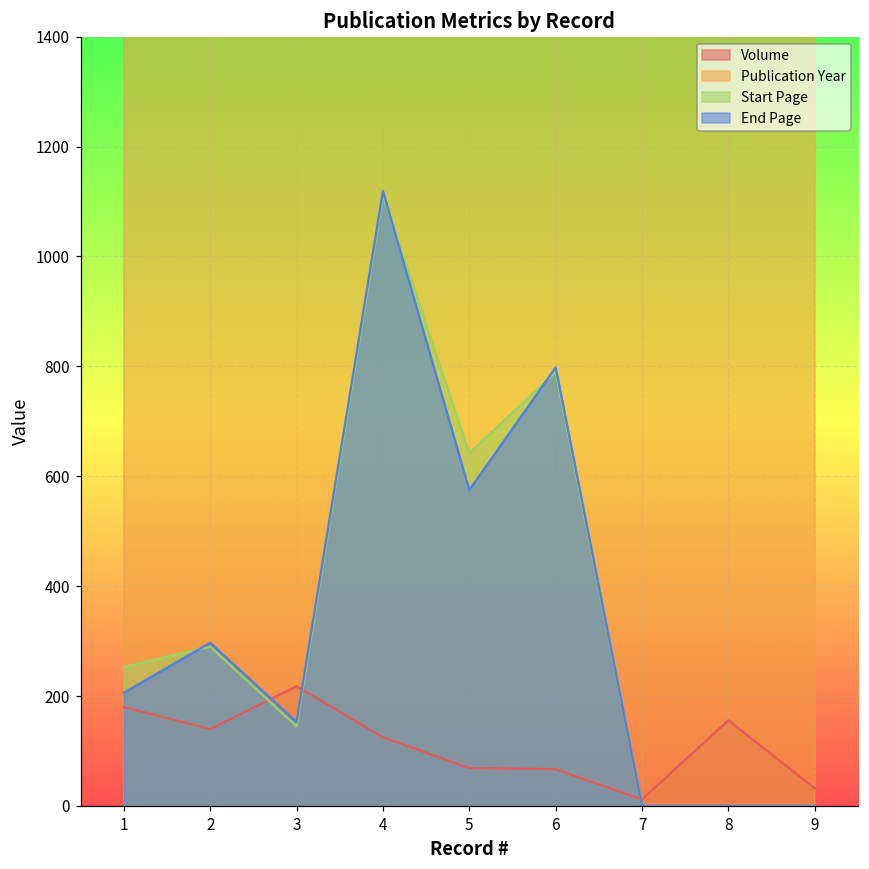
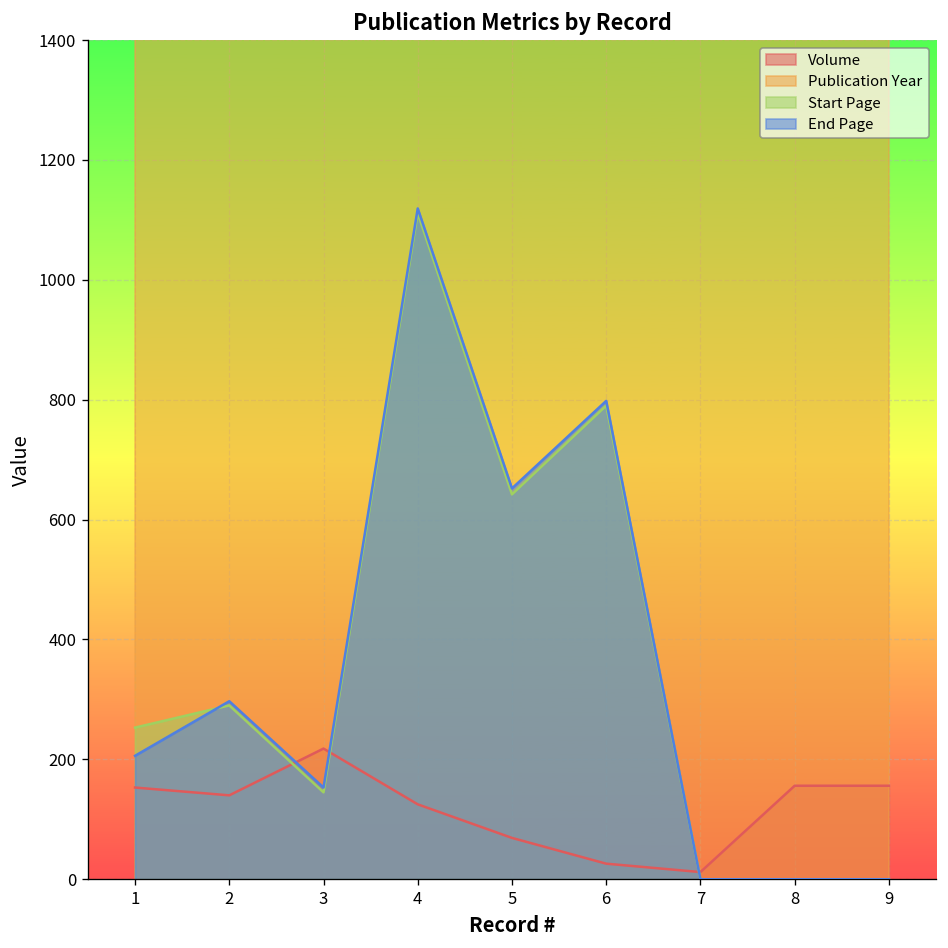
Volume, 1: 180 -> 150
End Page, 5: 580 -> 650
Volume, 6: 70 -> 30
Volume, 9: 30 -> 160
